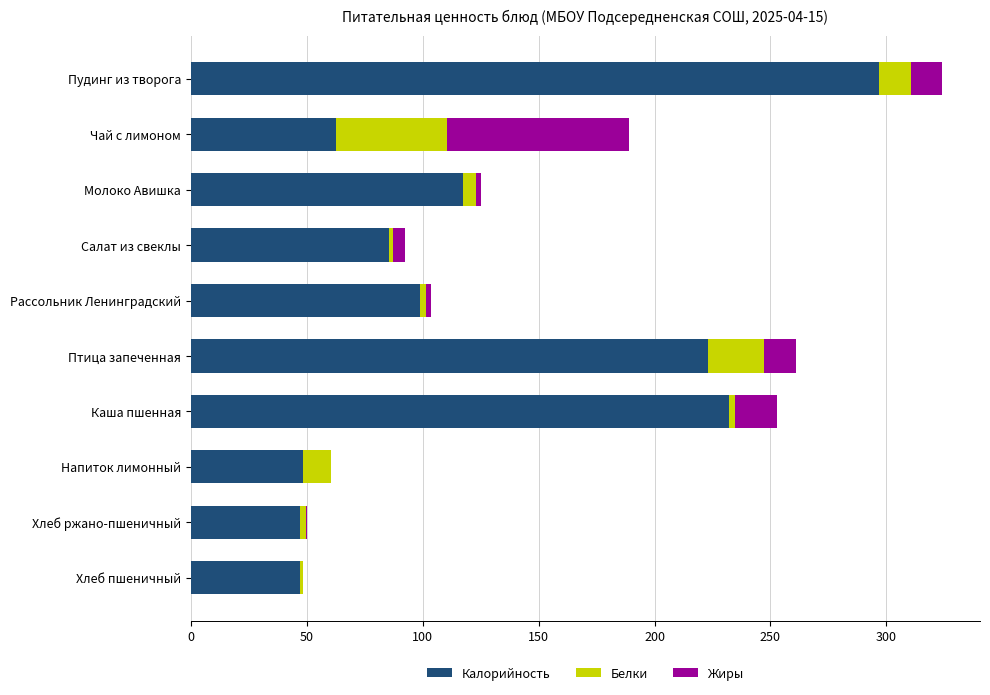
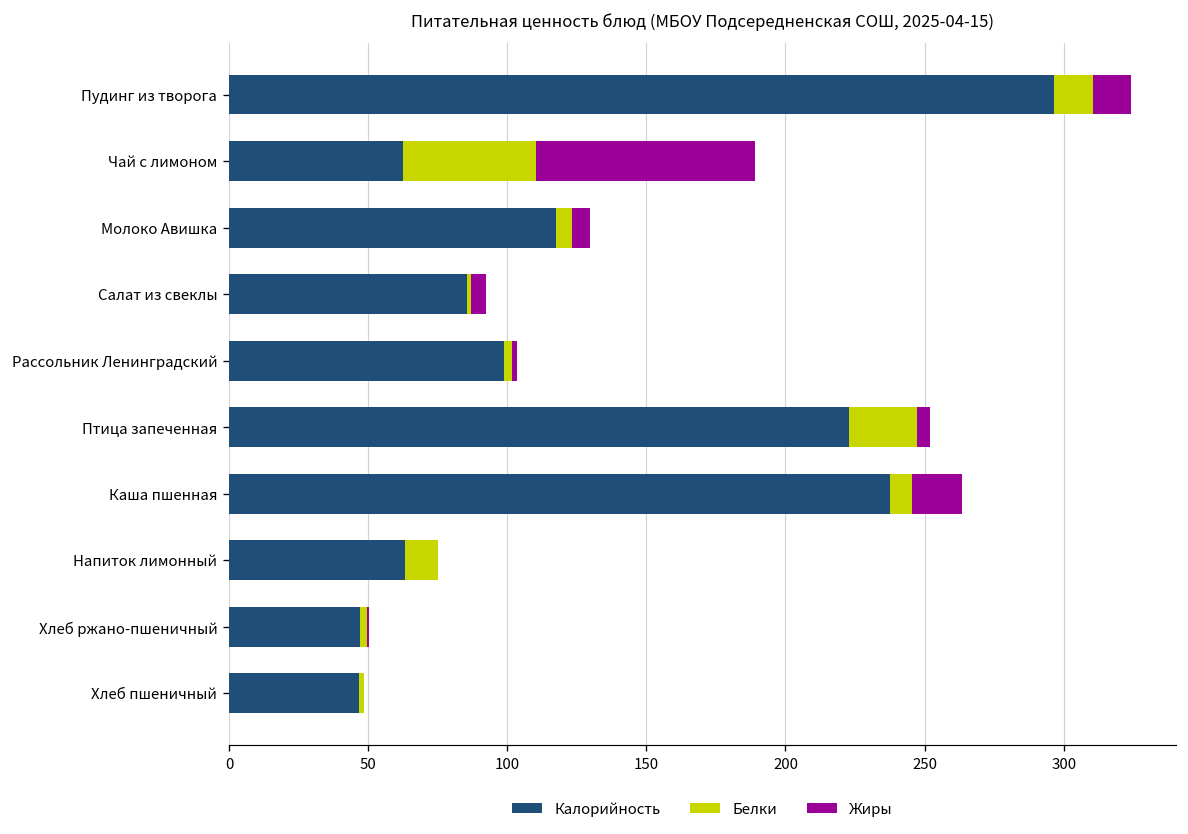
Жиры, Молоко Авишка: 2 -> 6
Жиры, Птица запеченная: 14 -> 5
Калорийность, Каша пшенная: 232 -> 237
Белки, Каша пшенная: 3 -> 8
Калорийность, Напиток лимонный: 48 -> 63
